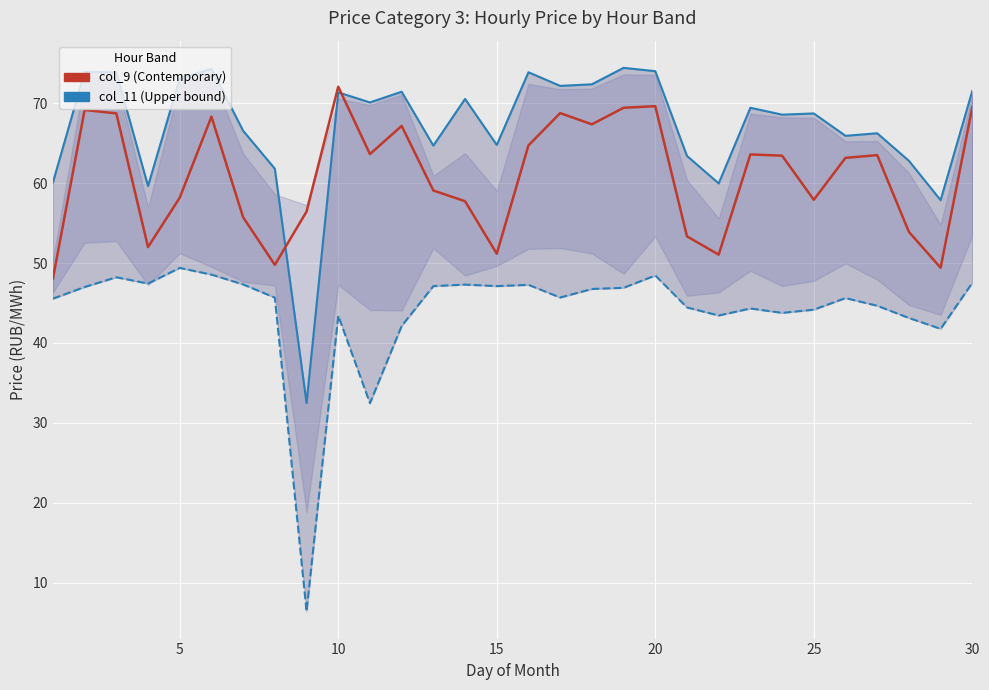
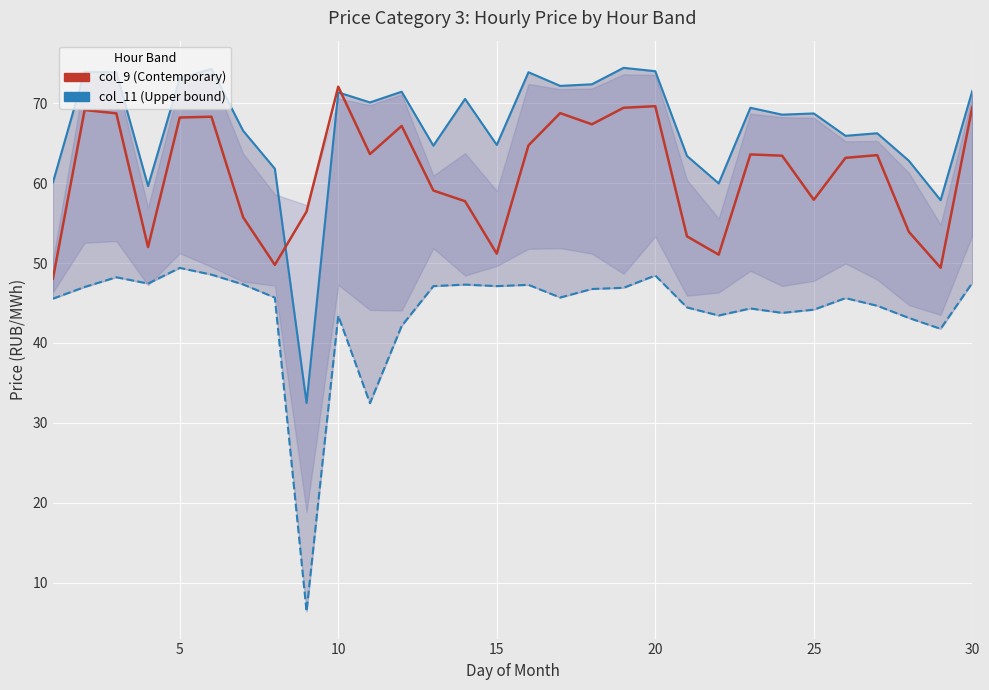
col_9 (Contemporary), 5: 58 -> 68
